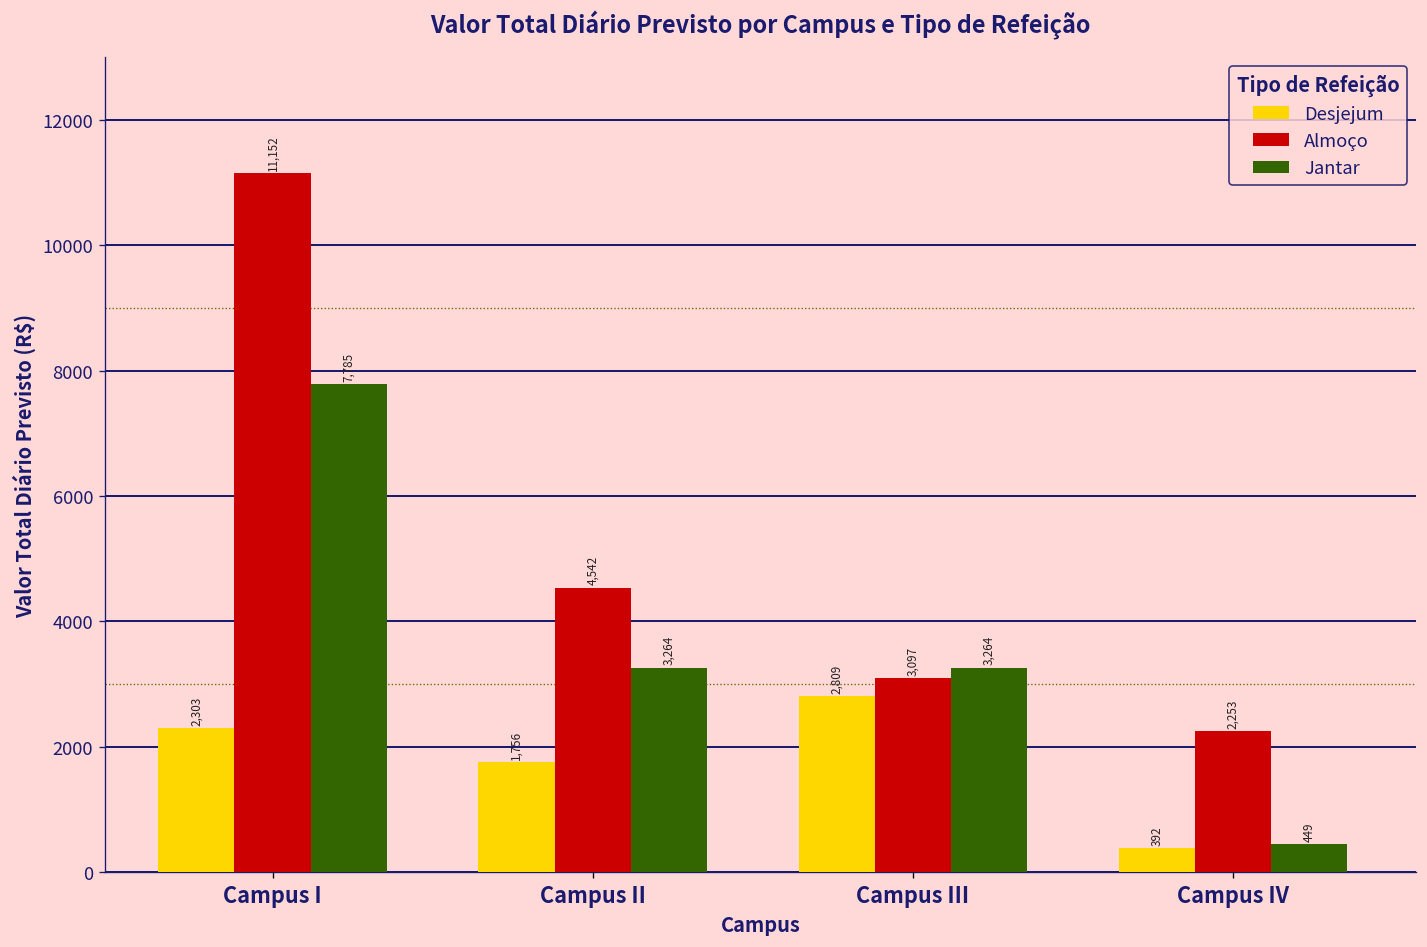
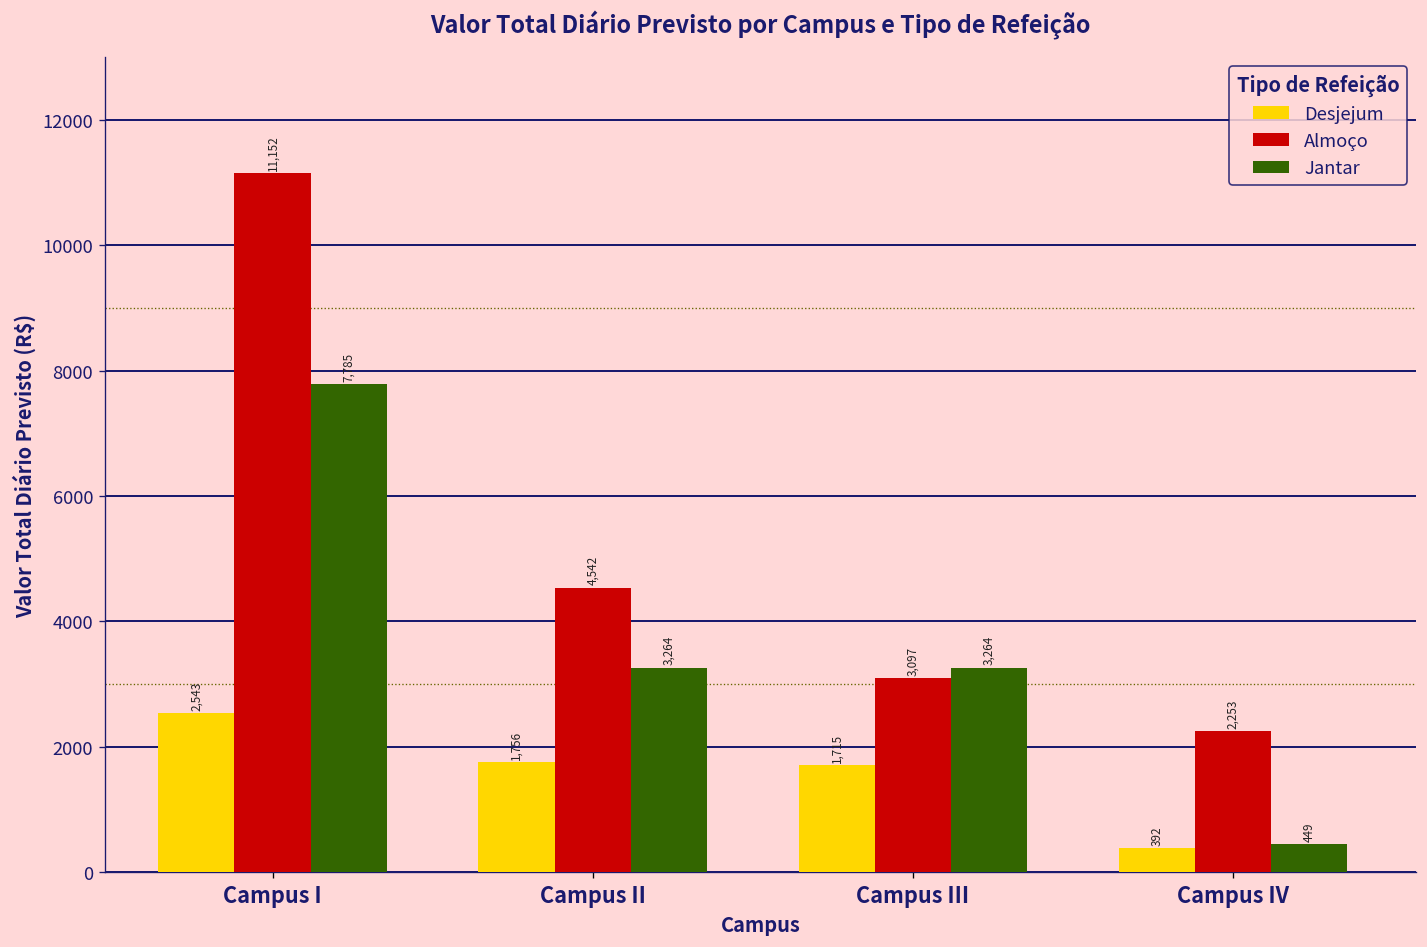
Desjejum, Campus I: 2,303 -> 2,543
Desjejum, Campus III: 2,809 -> 1,715
